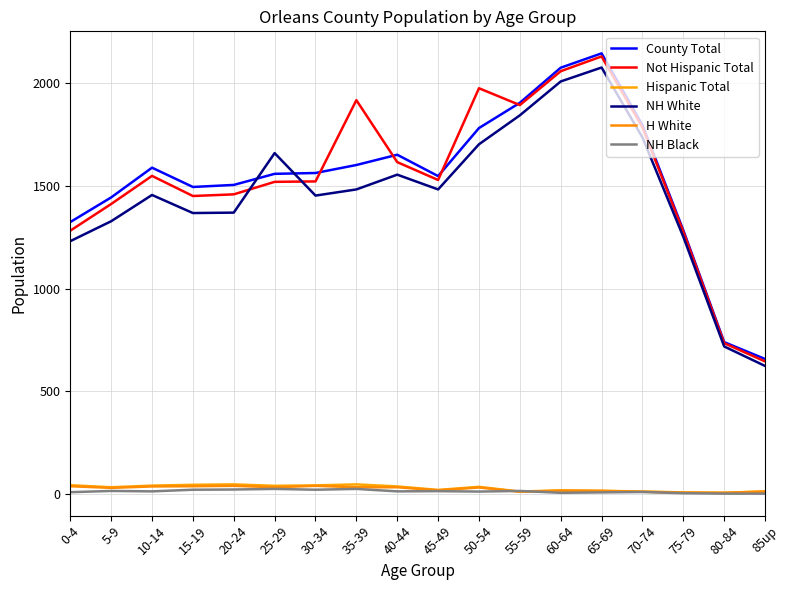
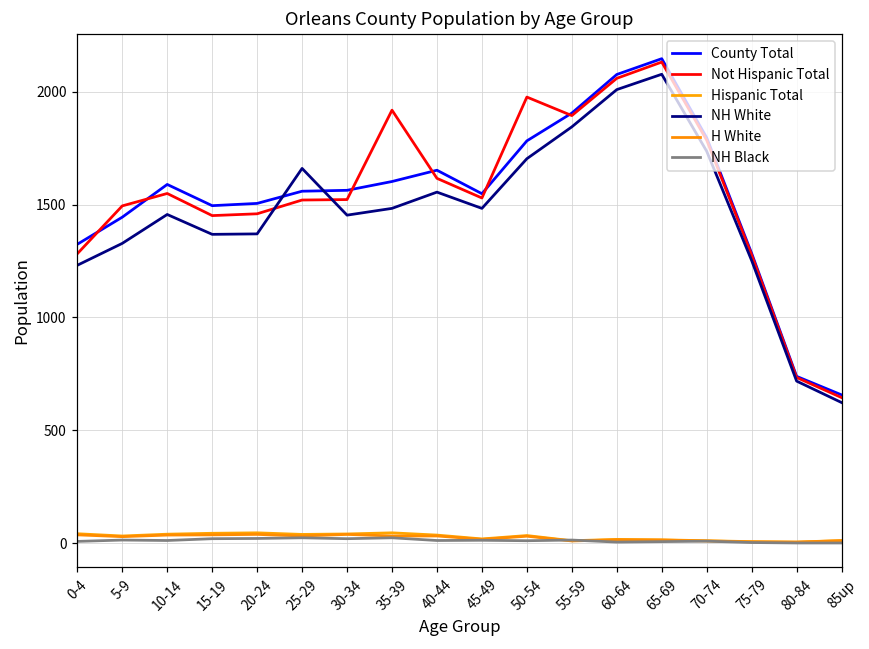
Not Hispanic Total, 5-9: 1410 -> 1490
